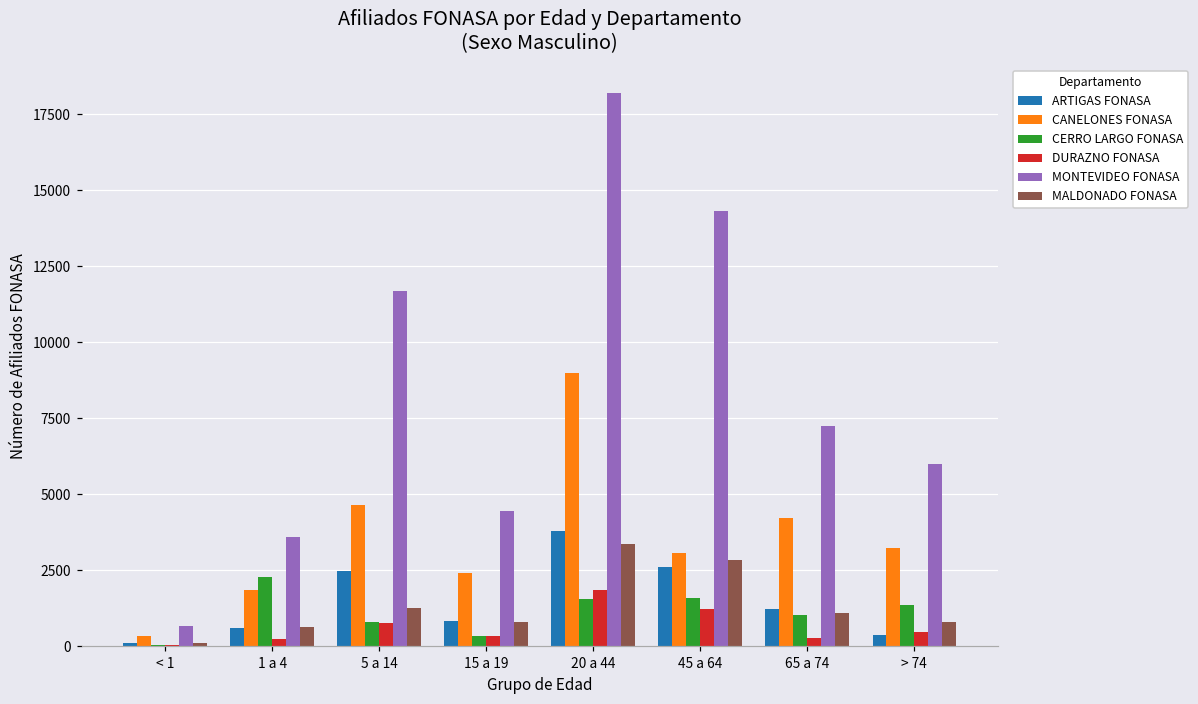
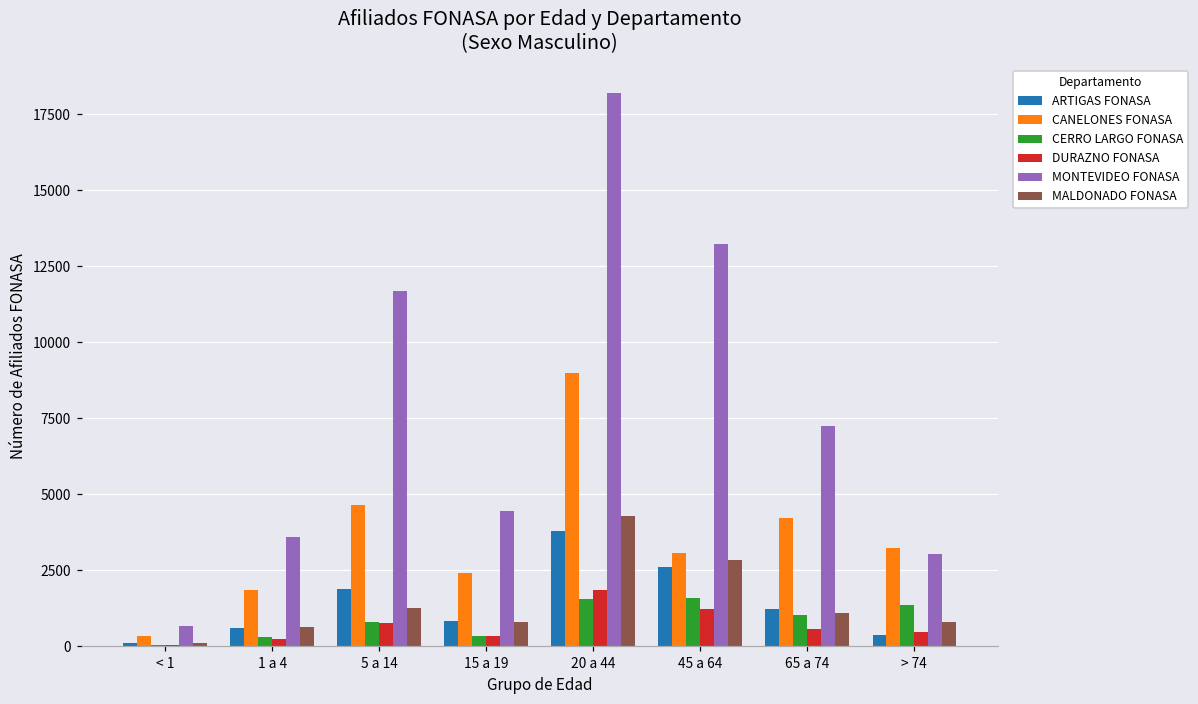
CERRO LARGO FONASA, 1 a 4: 2300 -> 300
ARTIGAS FONASA, 5 a 14: 2500 -> 1900
MALDONADO FONASA, 20 a 44: 3400 -> 4300
MONTEVIDEO FONASA, 45 a 64: 14300 -> 13200
DURAZNO FONASA, 65 a 74: 300 -> 600
MONTEVIDEO FONASA, > 74: 6000 -> 3000
